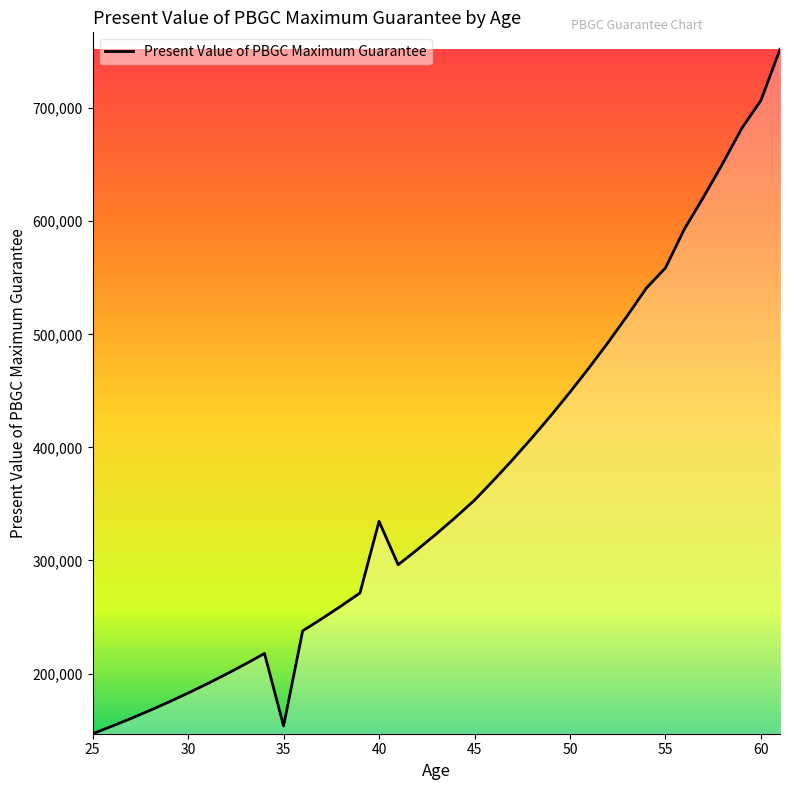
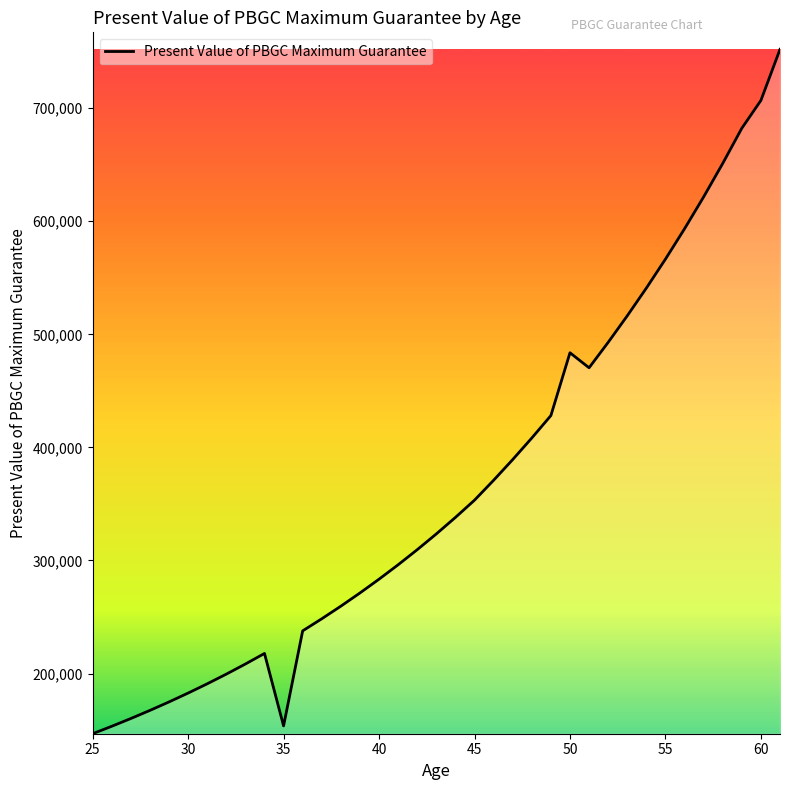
40: 335,000 -> 283,000
50: 449,000 -> 484,000
55: 559,000 -> 566,000
